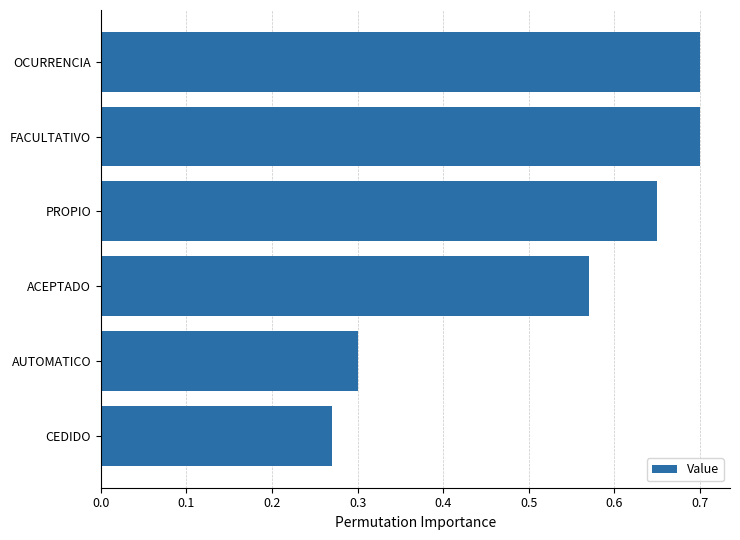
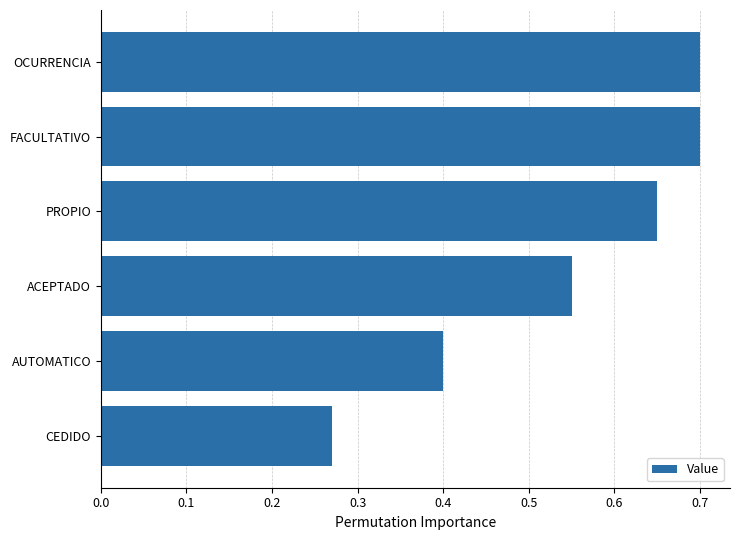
ACEPTADO: 0.57 -> 0.55
AUTOMATICO: 0.3 -> 0.4
